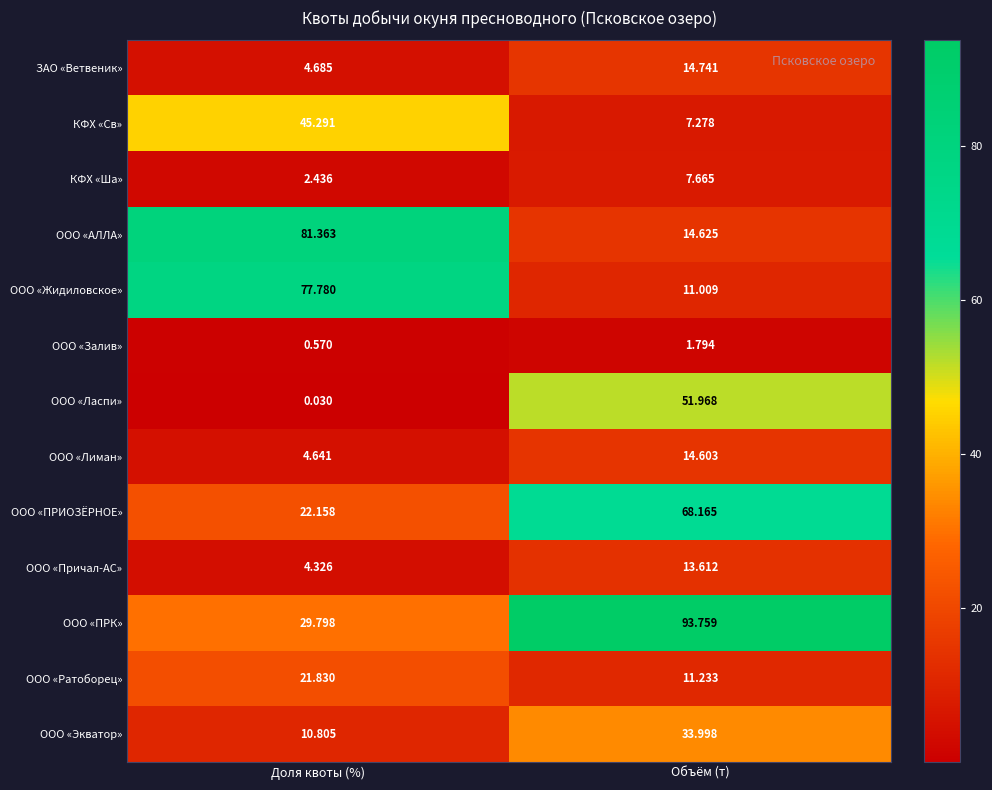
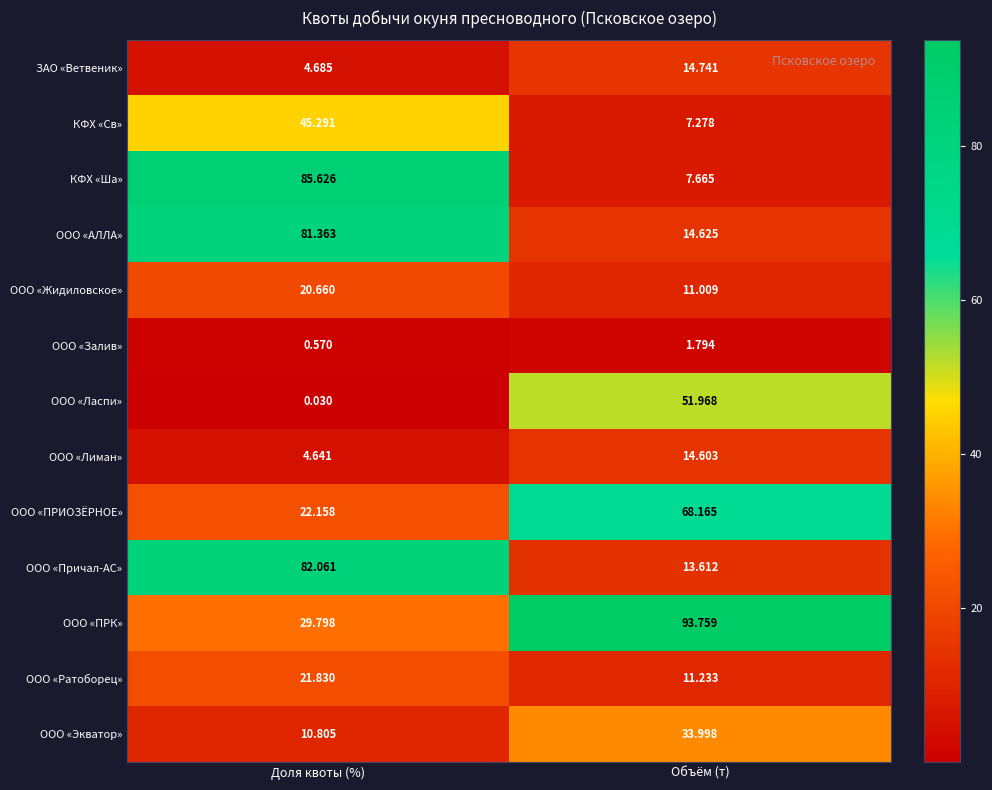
КФХ «Ша», Доля квоты (%): 2.436 -> 85.626
ООО «Жидиловское», Доля квоты (%): 77.780 -> 20.660
ООО «Причал-АС», Доля квоты (%): 4.326 -> 82.061
